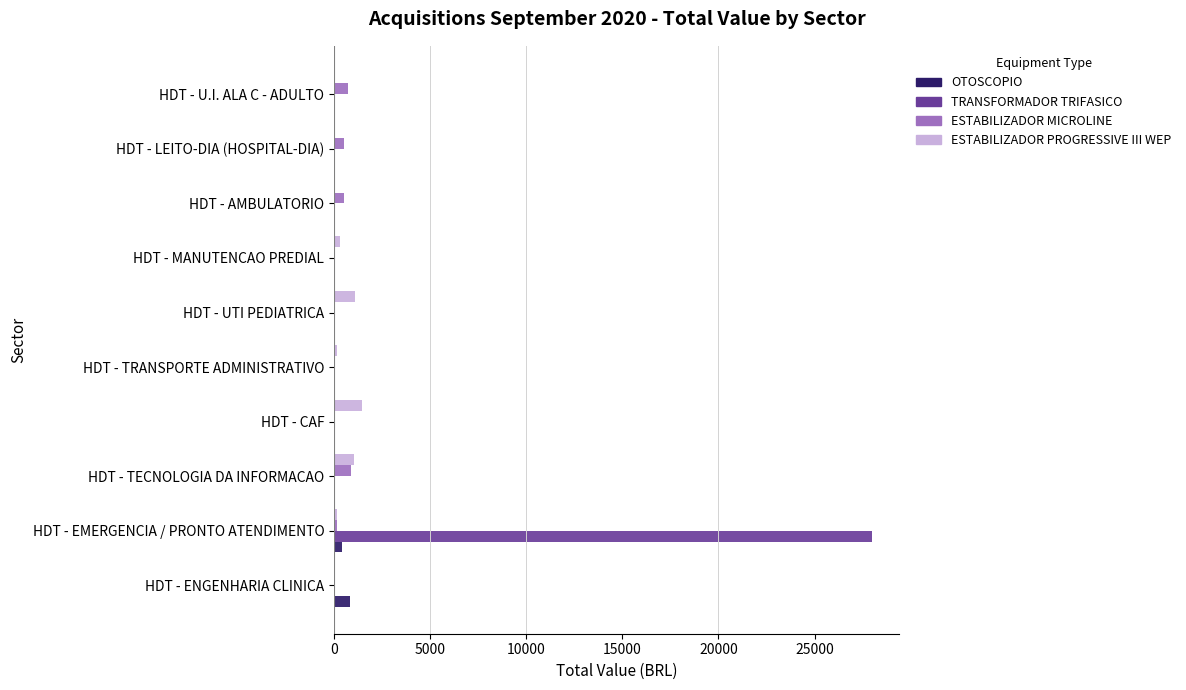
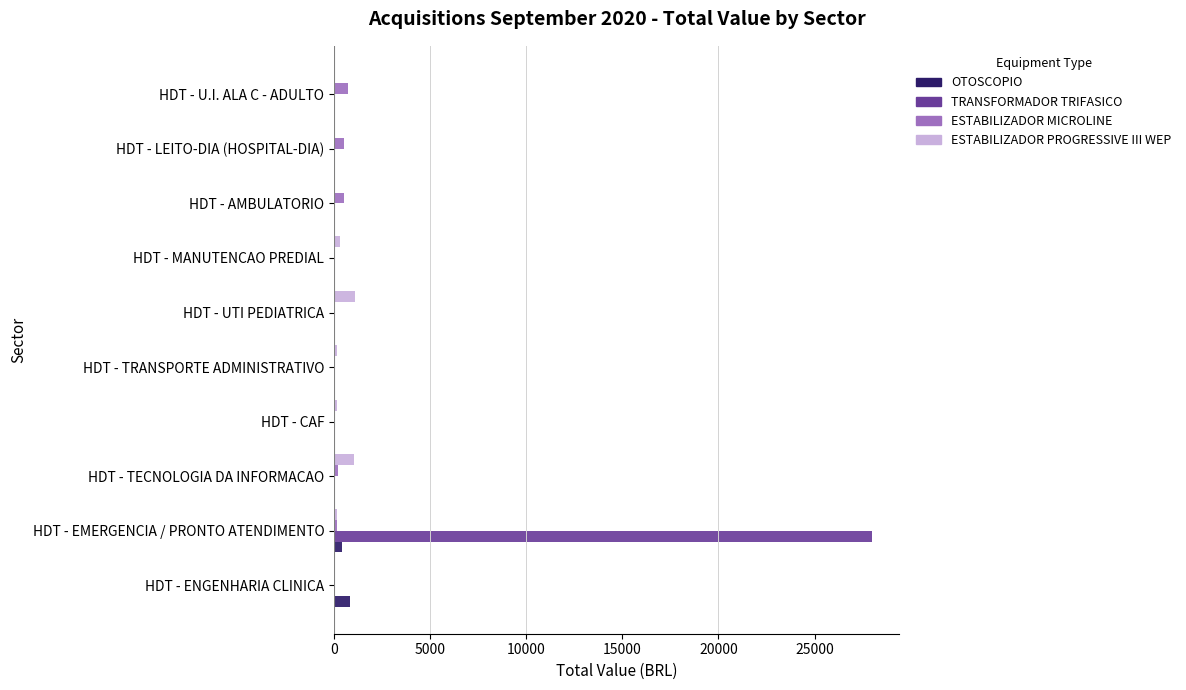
ESTABILIZADOR PROGRESSIVE III WEP, HDT - CAF: 1400 -> 200
ESTABILIZADOR MICROLINE, HDT - TECNOLOGIA DA INFORMACAO: 900 -> 200
